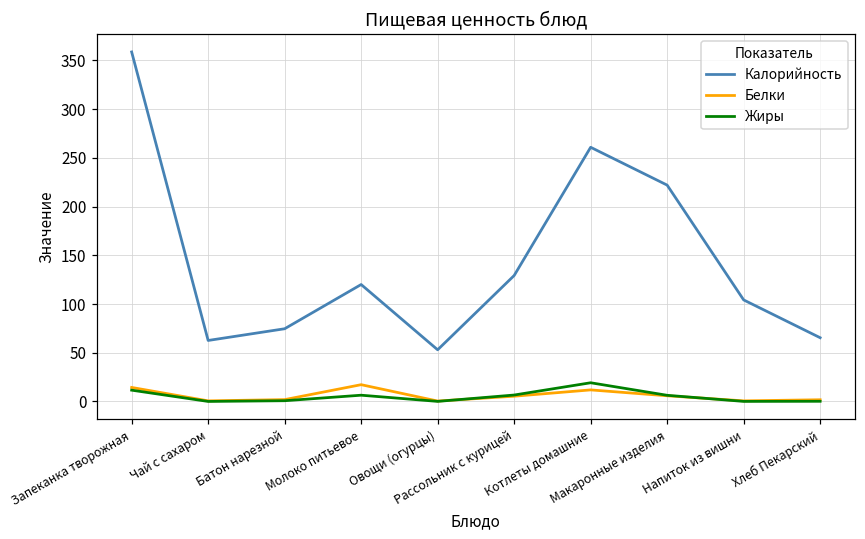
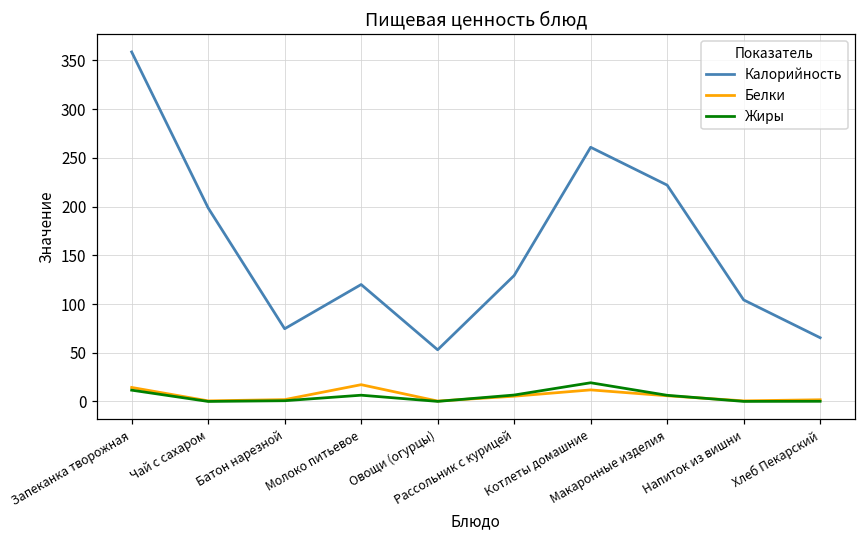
Калорийность, Чай с сахаром: 60 -> 200
